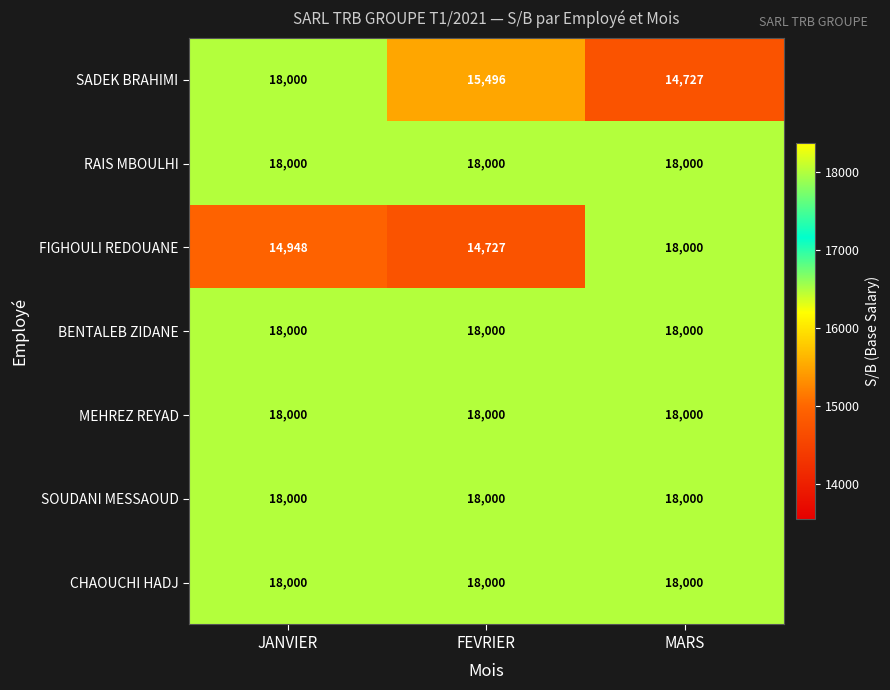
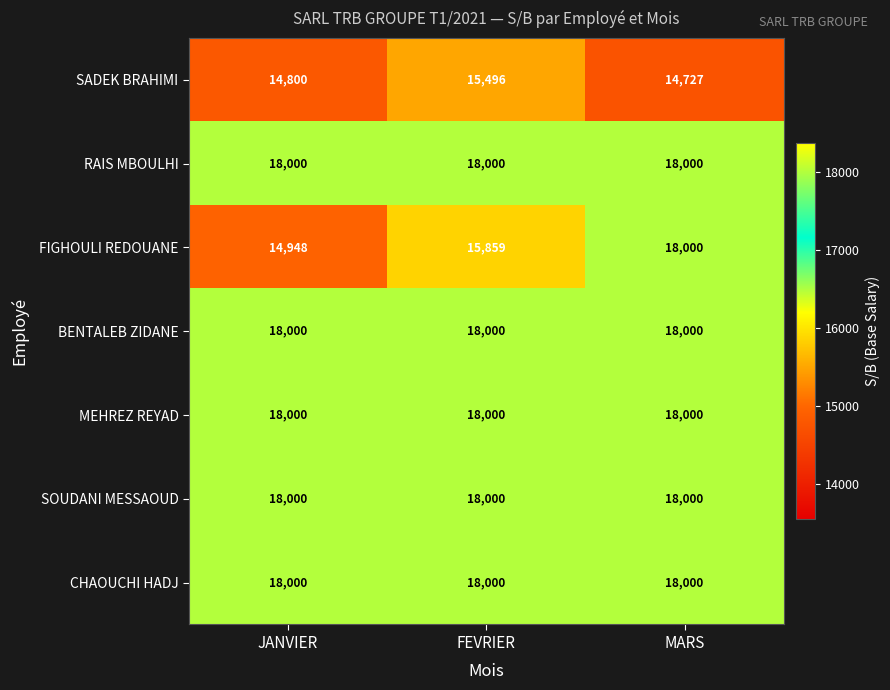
SADEK BRAHIMI, JANVIER: 18,000 -> 14,800
FIGHOULI REDOUANE, FEVRIER: 14,727 -> 15,859
